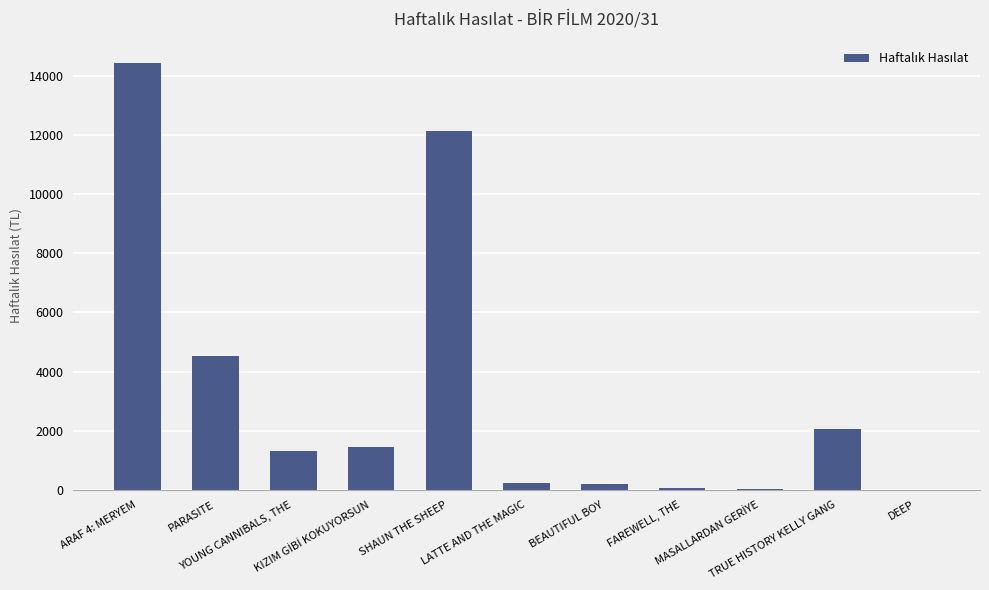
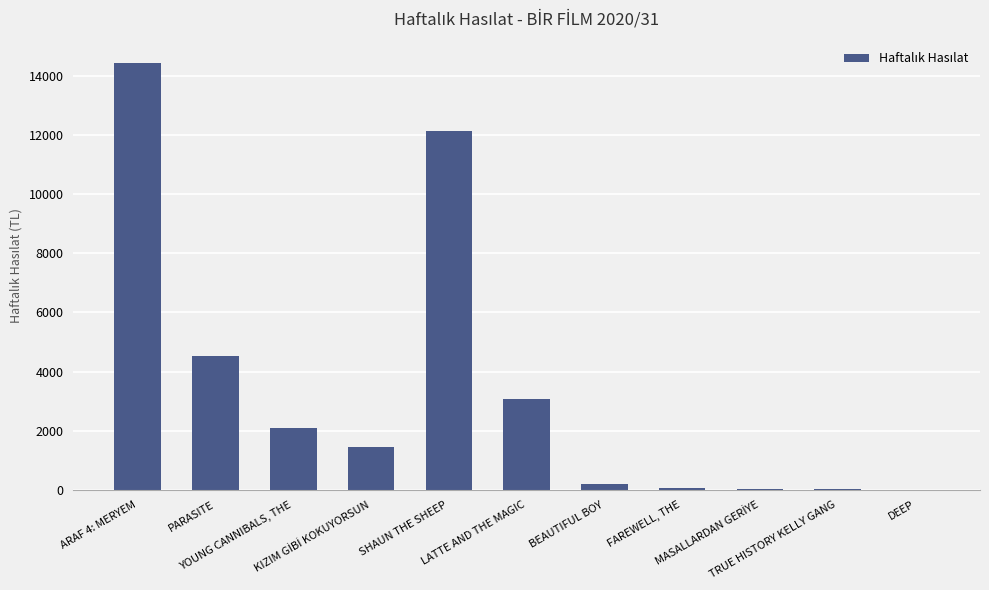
YOUNG CANNIBALS, THE: 1300 -> 2100
LATTE AND THE MAGIC: 200 -> 3100
TRUE HISTORY KELLY GANG: 2000 -> 0
